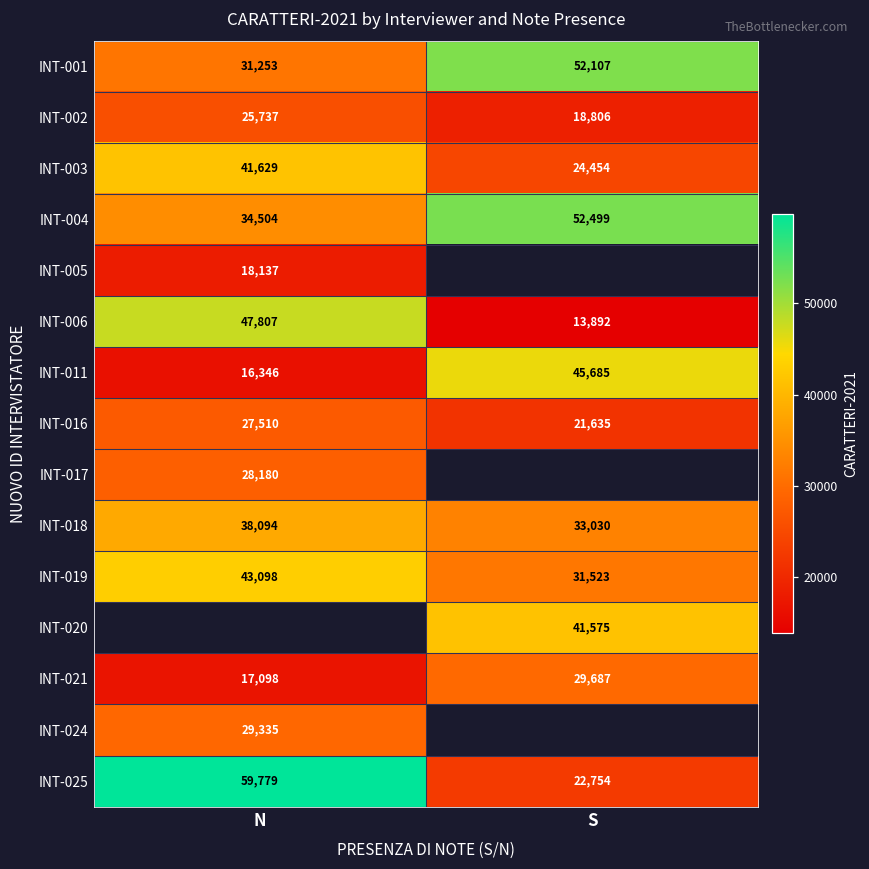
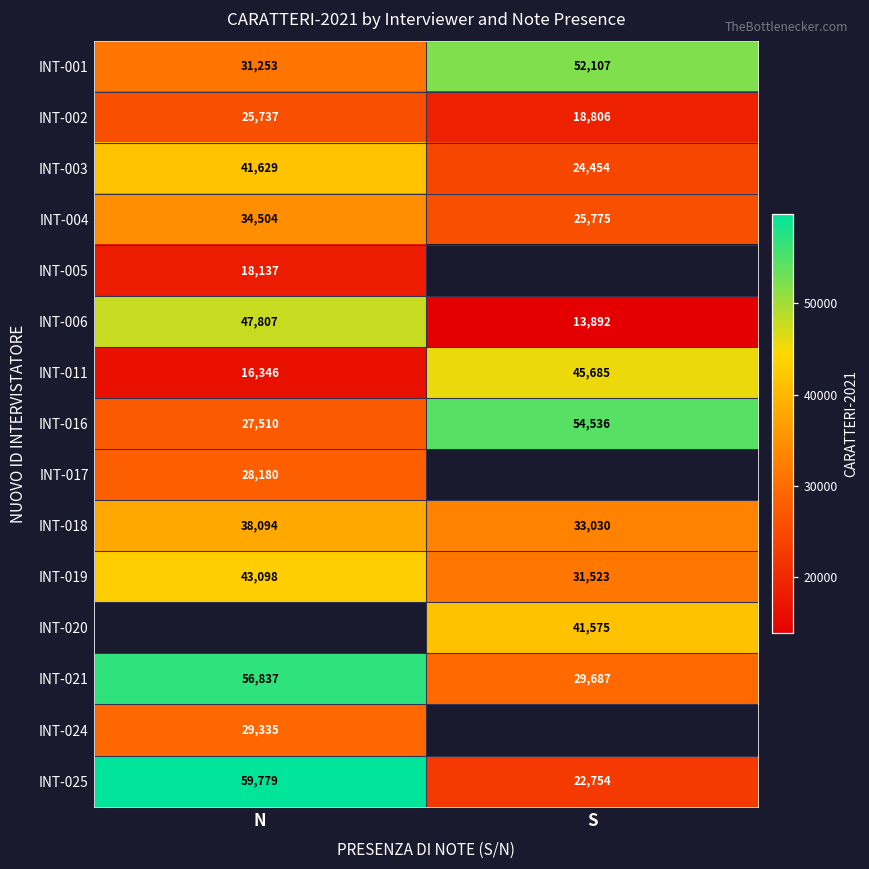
INT-004, S: 52,499 -> 25,775
INT-016, S: 21,635 -> 54,536
INT-021, N: 17,098 -> 56,837
